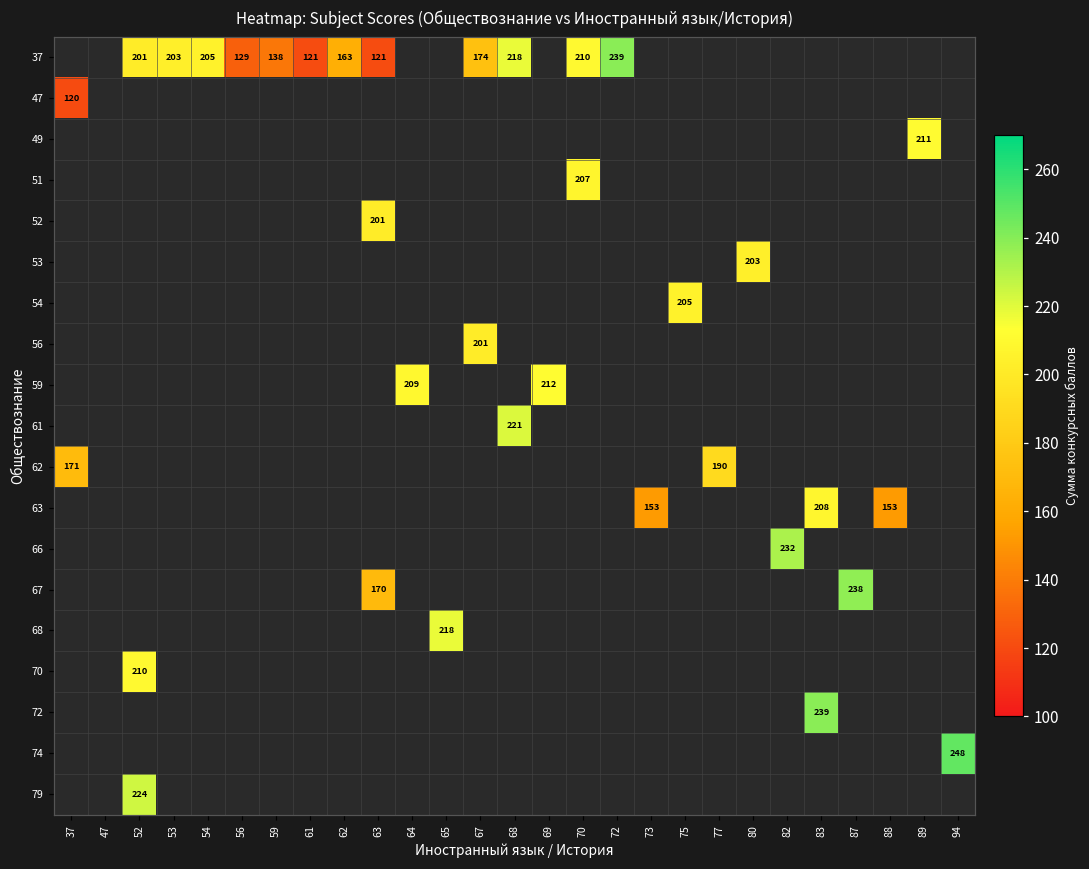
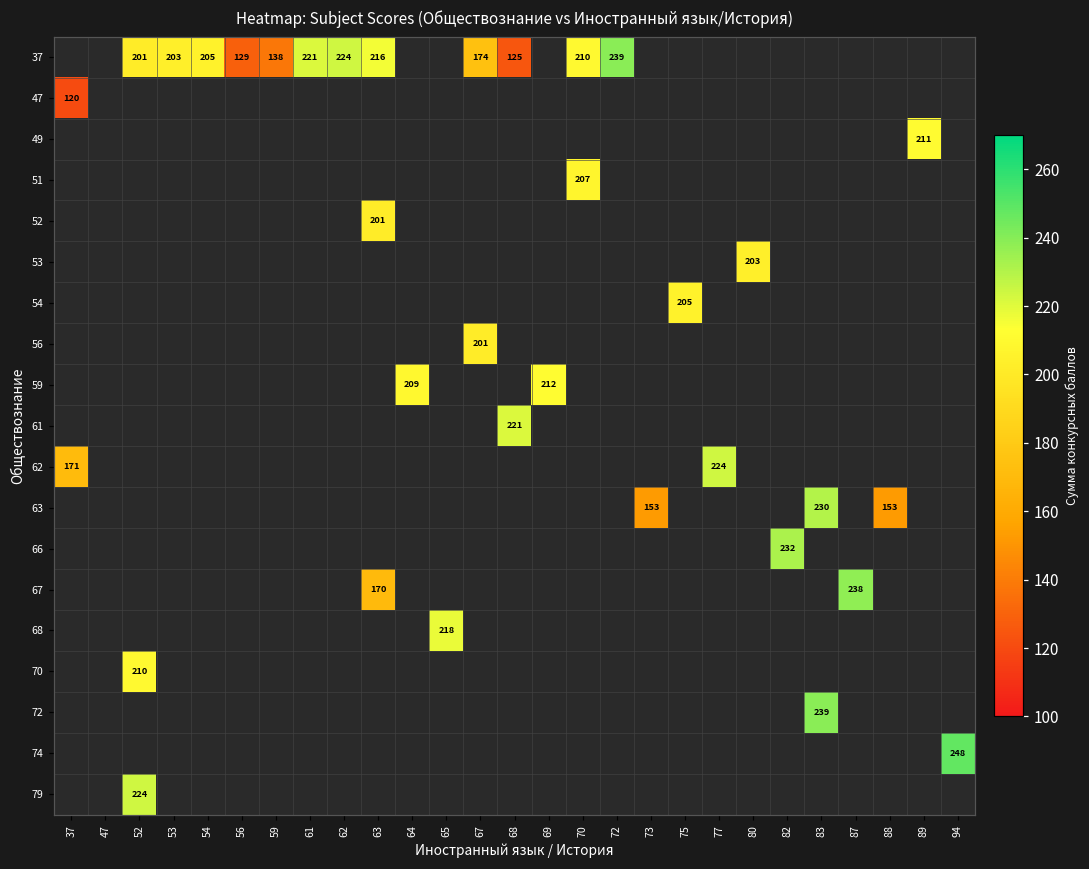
37, 61: 121 -> 221
37, 62: 163 -> 224
37, 63: 121 -> 216
37, 68: 218 -> 125
62, 77: 190 -> 224
63, 83: 208 -> 230
